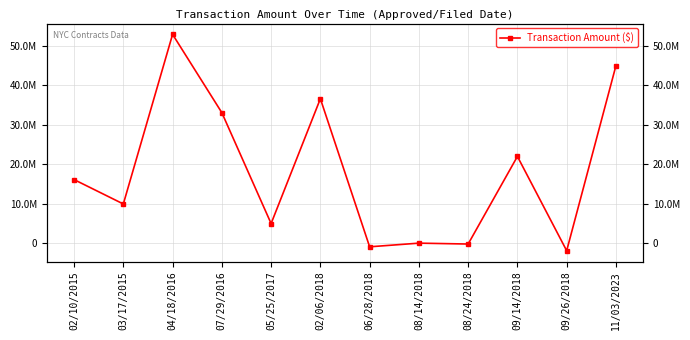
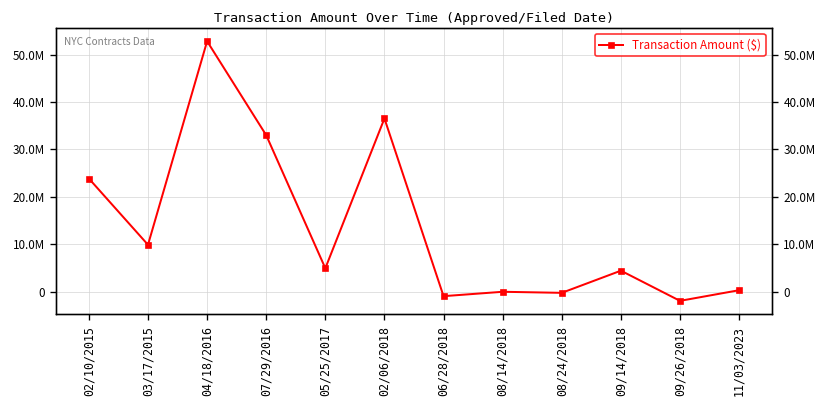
02/10/2015: 16000000 -> 24000000
09/14/2018: 22000000 -> 4000000
11/03/2023: 45000000 -> 0
